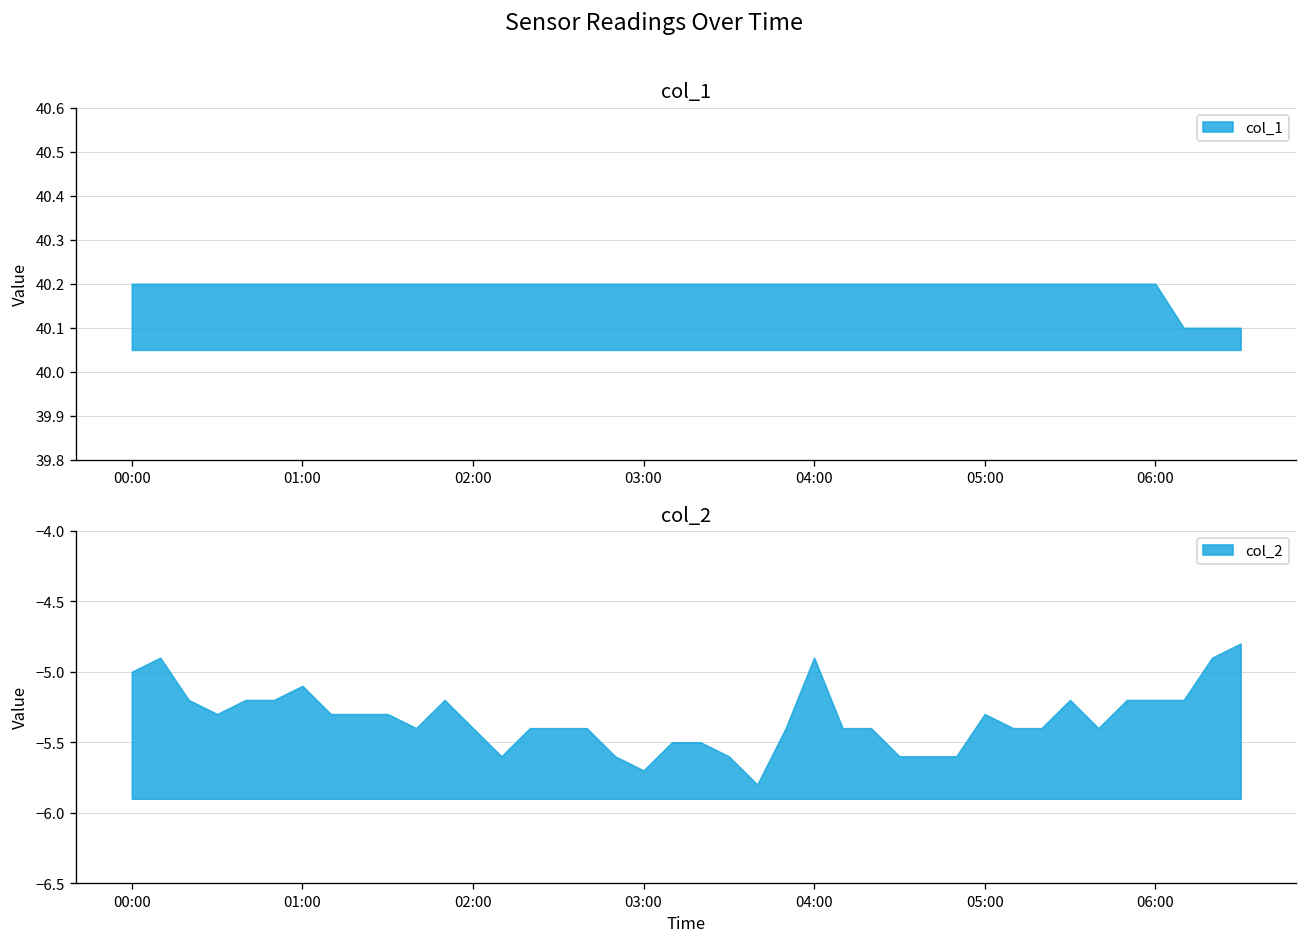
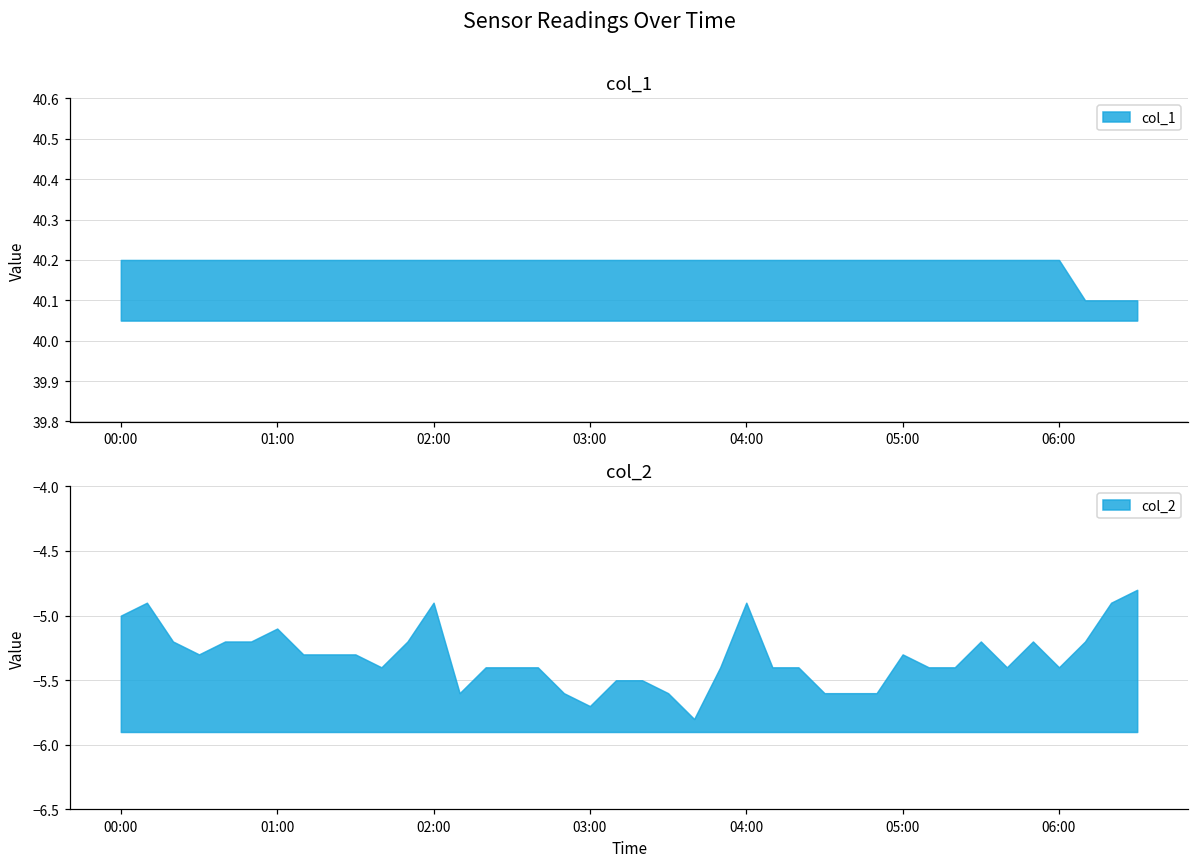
col_2, 02:00: -5.4 -> -4.9
col_2, 06:00: -5.2 -> -5.4
